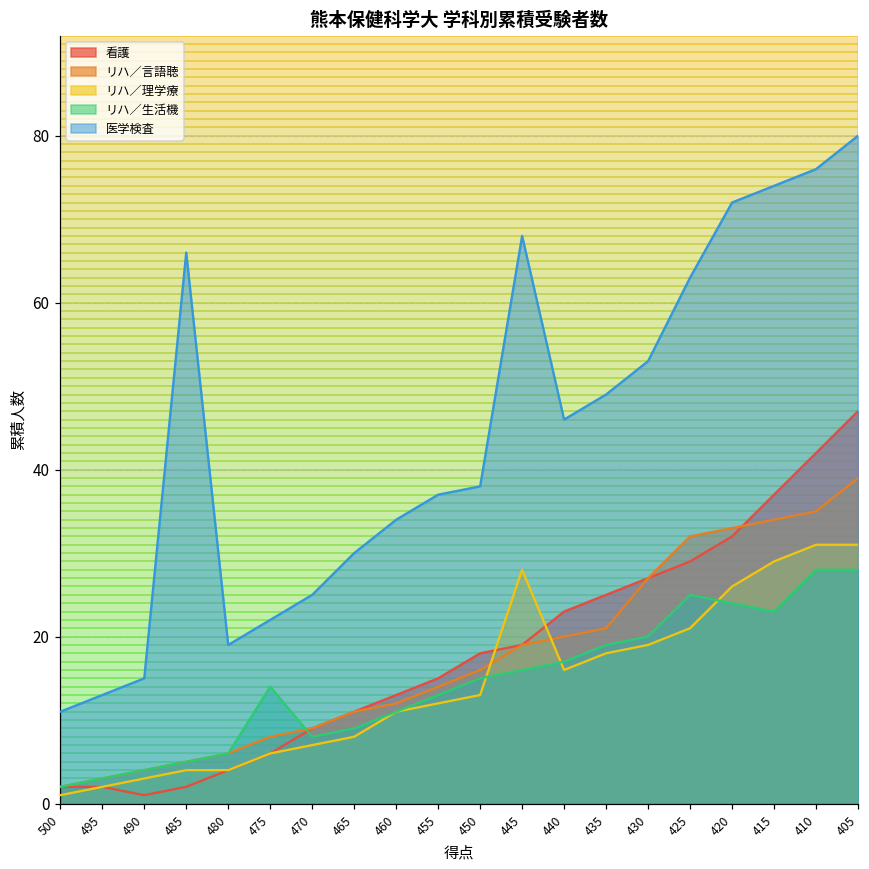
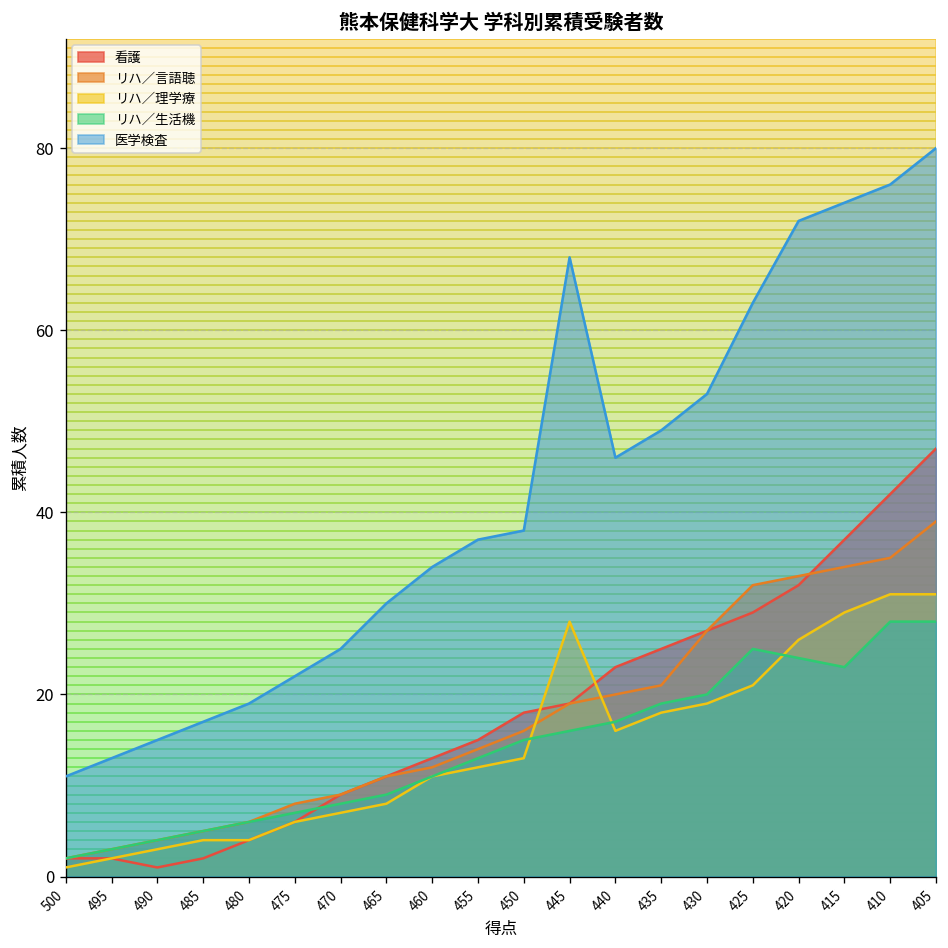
医学検査, 485: 66 -> 17
リハ／生活機, 475: 14 -> 7
